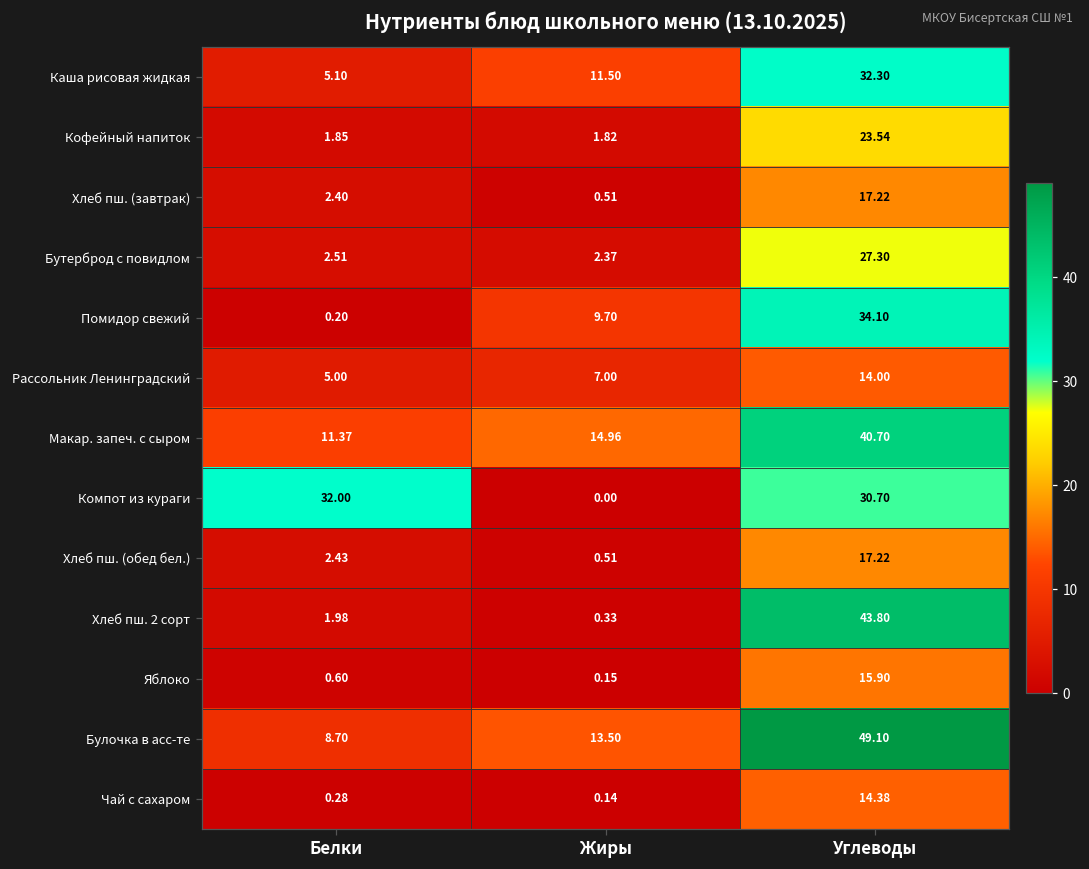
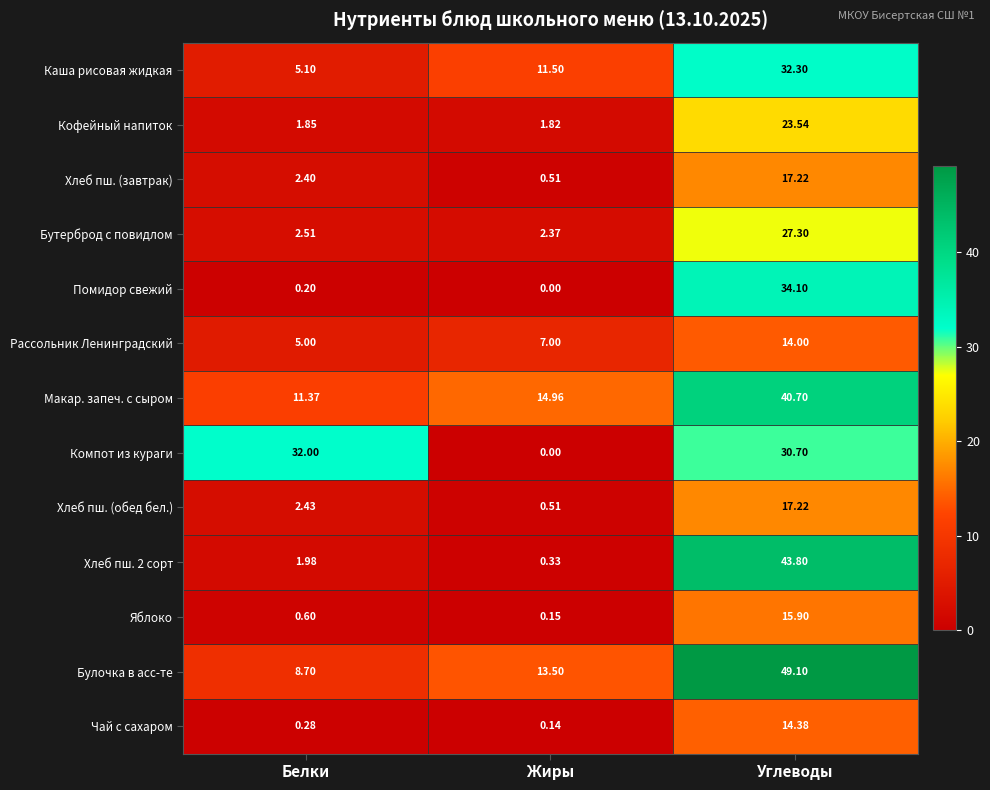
Помидор свежий, Жиры: 9.70 -> 0.00
